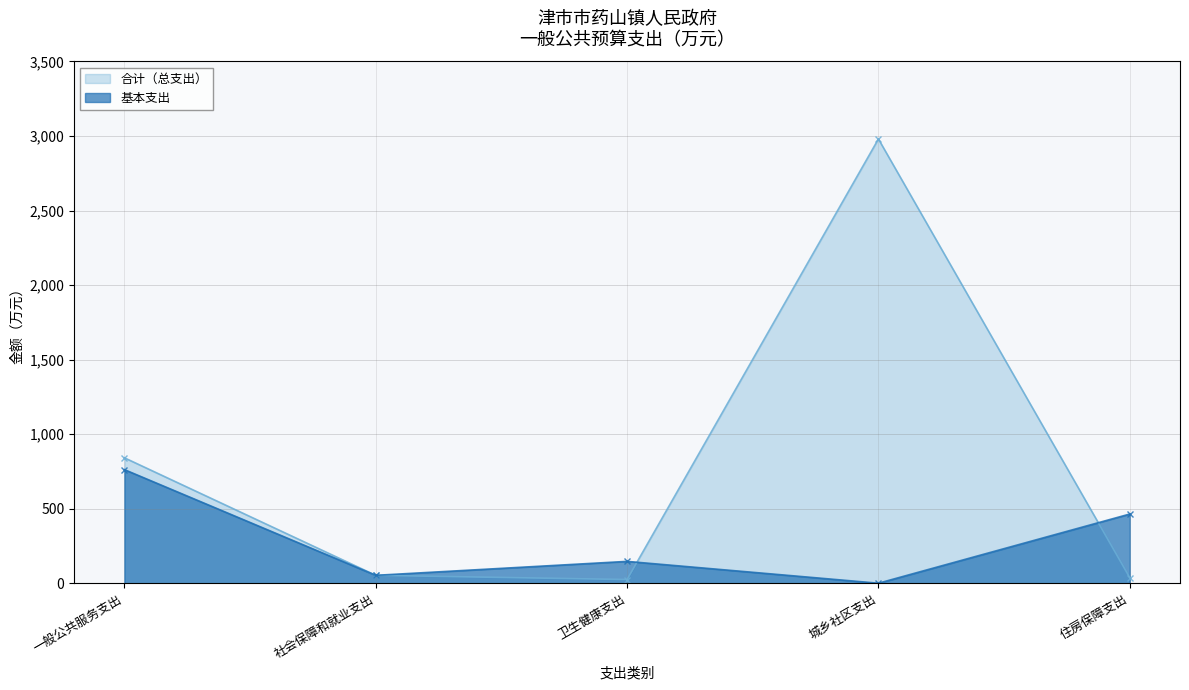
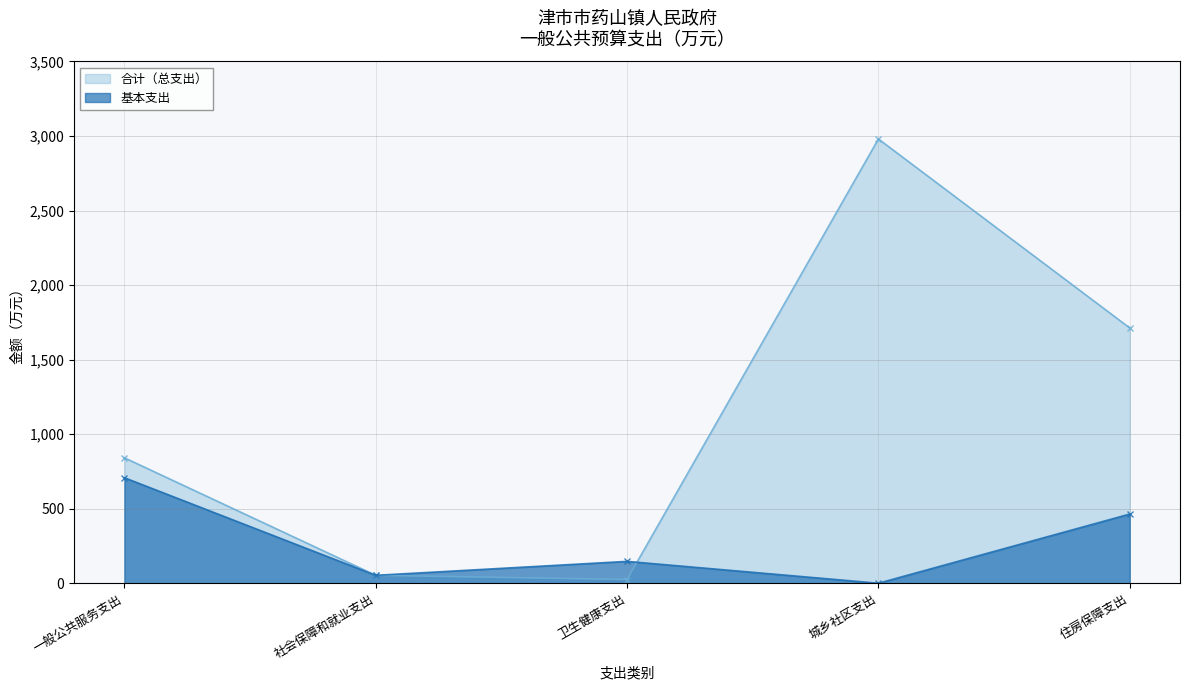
基本支出, 一般公共服务支出: 760 -> 710
合计（总支出）, 住房保障支出: 40 -> 1,710
